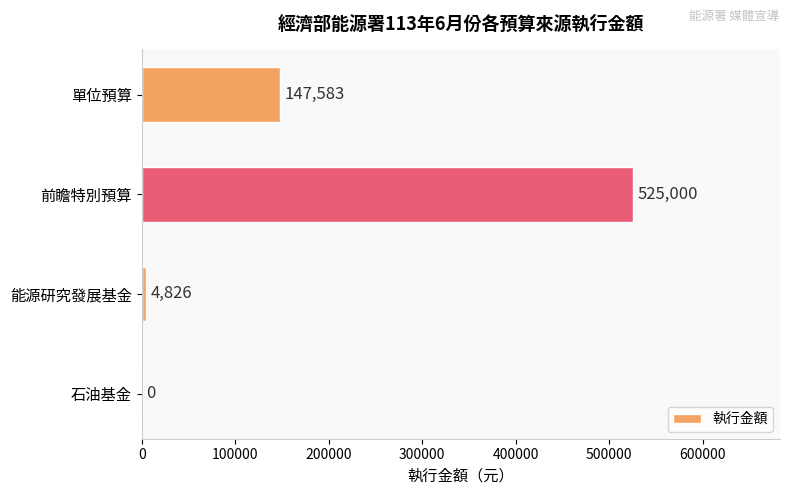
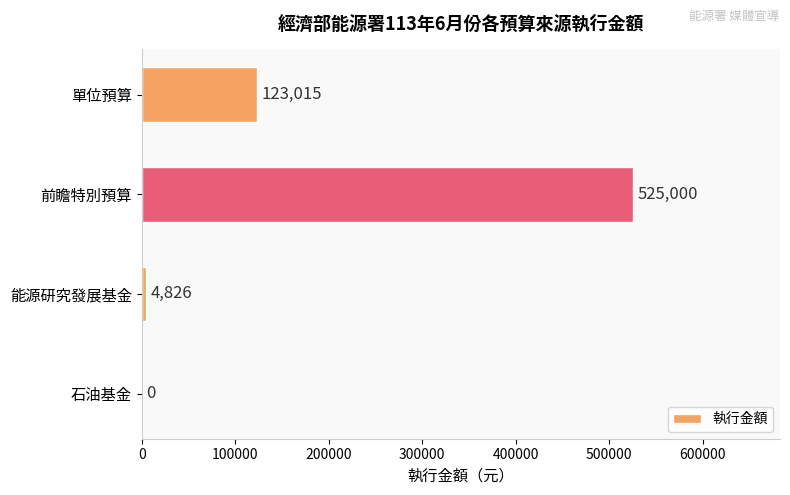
單位預算: 147,583 -> 123,015
